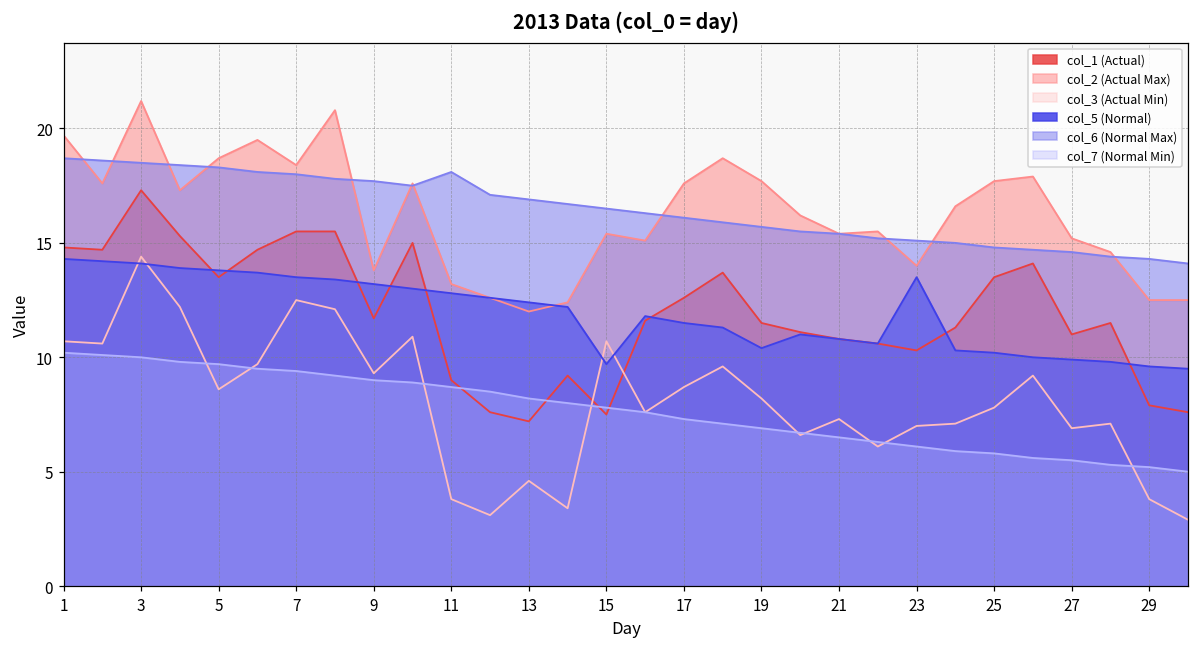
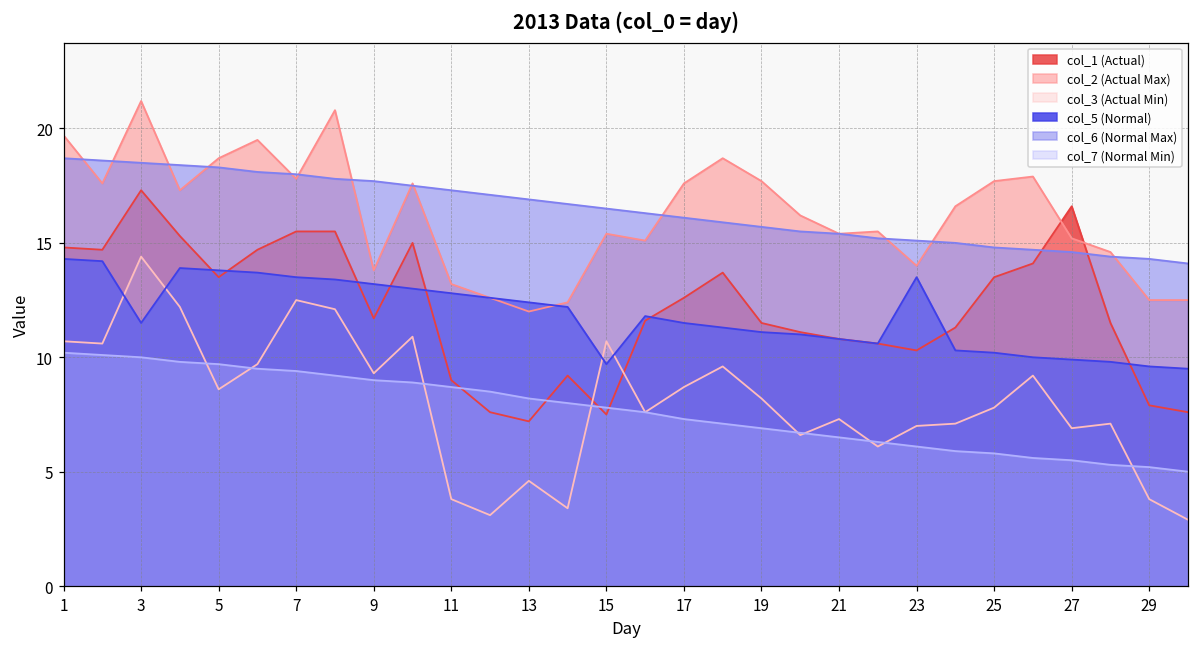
col_5 (Normal), 3: 14.1 -> 11.5
col_2 (Actual Max), 7: 18.4 -> 17.8
col_6 (Normal Max), 11: 18.1 -> 17.3
col_5 (Normal), 19: 10.4 -> 11.1
col_1 (Actual), 27: 11.0 -> 16.6
